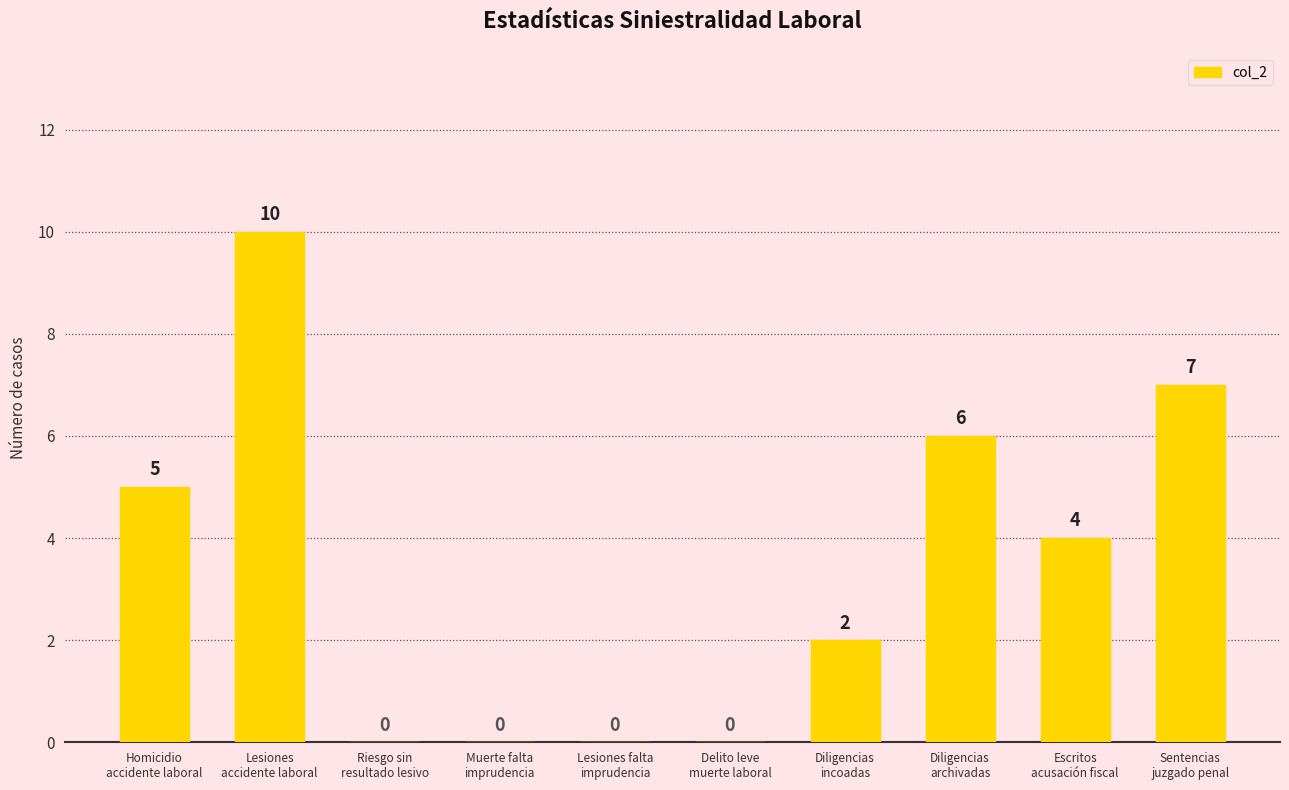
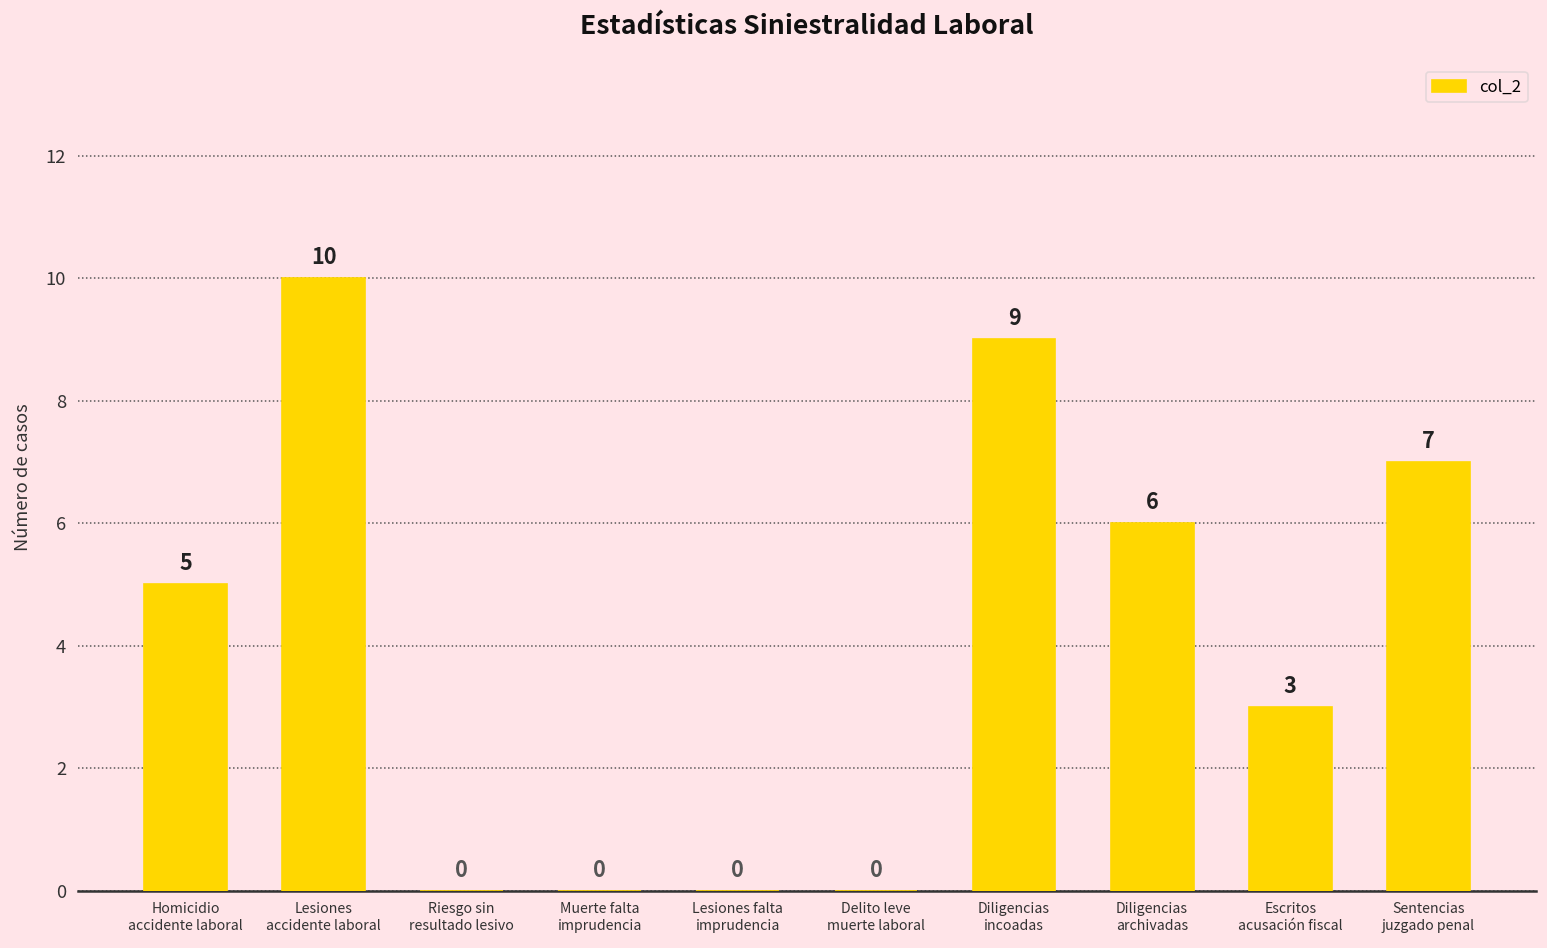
Diligencias incoadas: 2 -> 9
Escritos acusación fiscal: 4 -> 3
